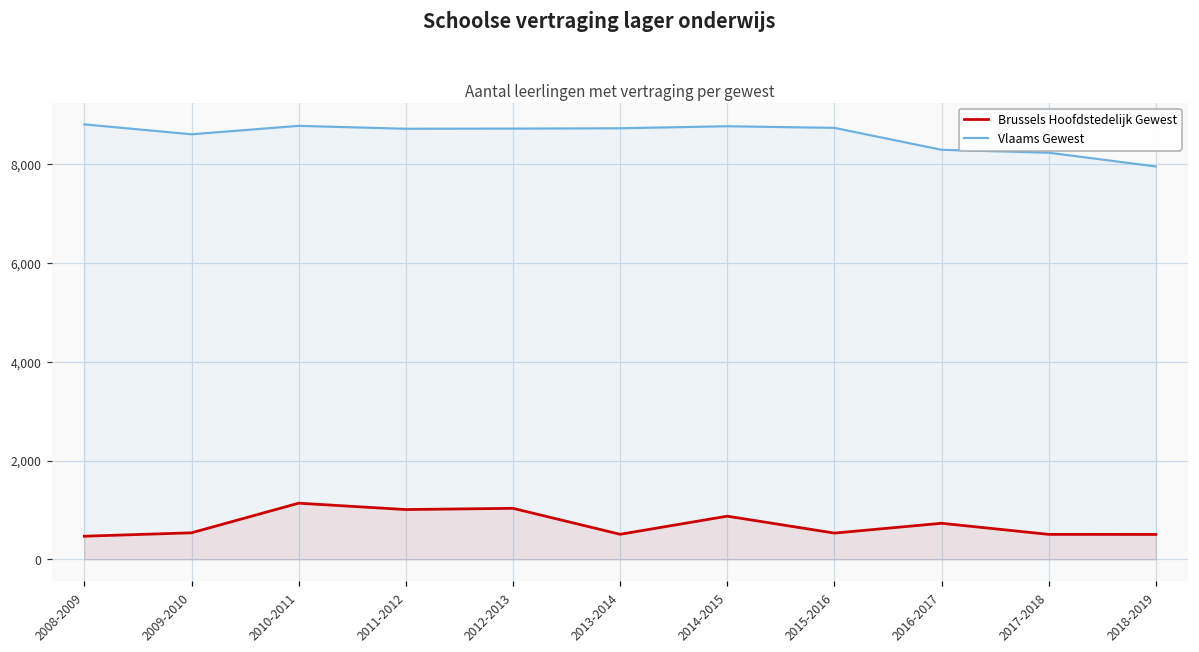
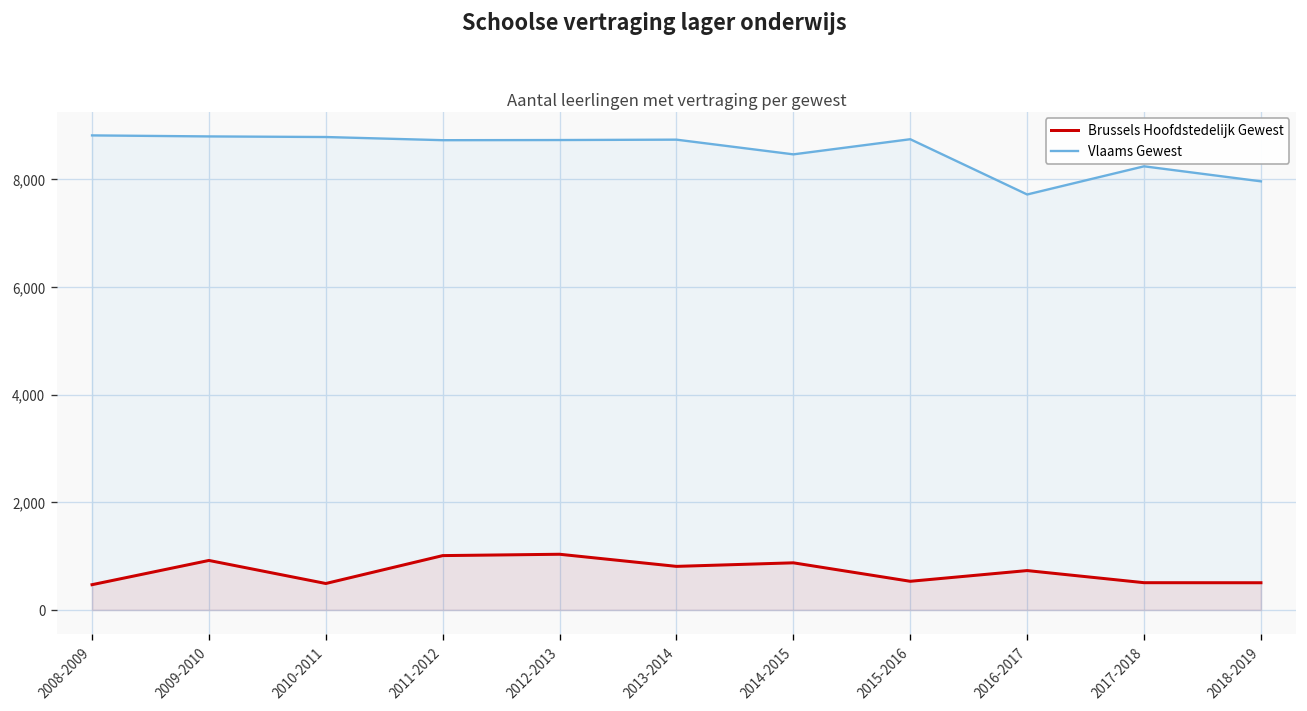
Brussels Hoofdstedelijk Gewest, 2009-2010: 500 -> 900
Vlaams Gewest, 2009-2010: 8,600 -> 8,800
Brussels Hoofdstedelijk Gewest, 2010-2011: 1,100 -> 500
Brussels Hoofdstedelijk Gewest, 2013-2014: 500 -> 800
Vlaams Gewest, 2014-2015: 8,800 -> 8,500
Vlaams Gewest, 2016-2017: 8,300 -> 7,700
